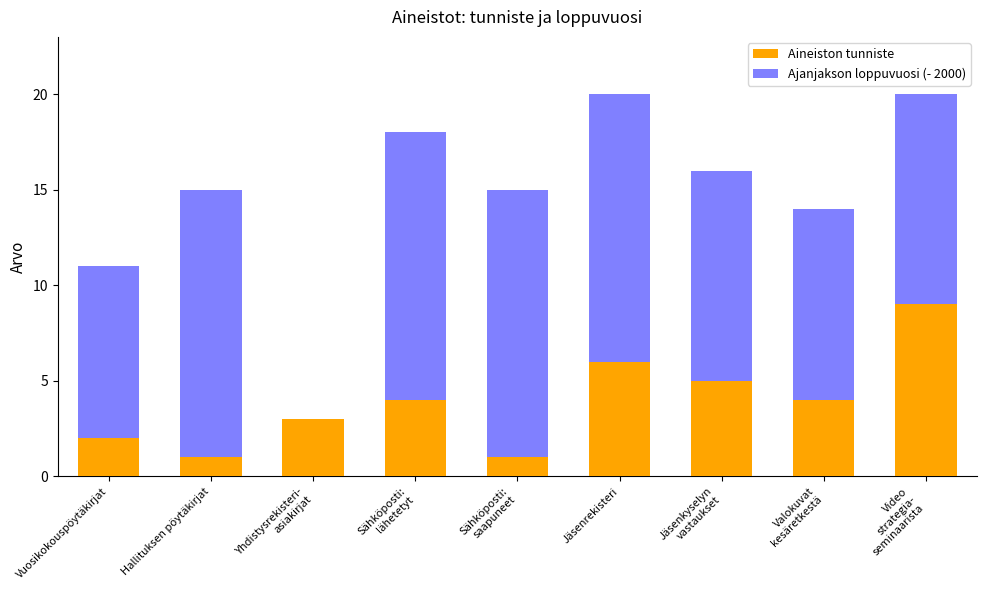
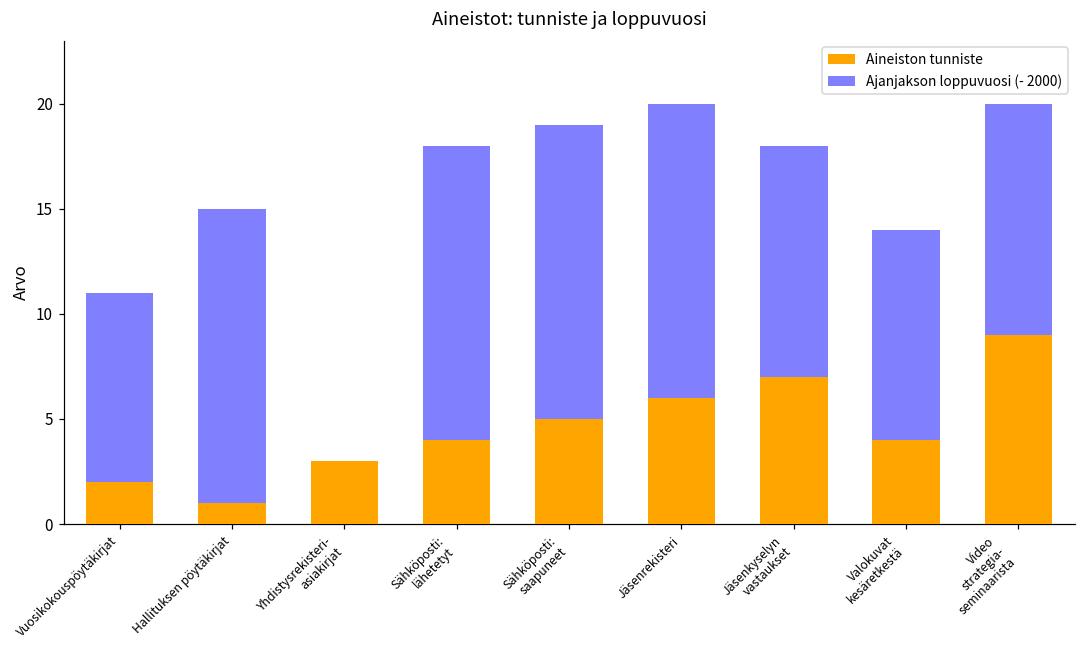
Aineiston tunniste, Sähköposti: saapuneet: 1 -> 5
Aineiston tunniste, Jäsenkyselyn vastaukset: 5 -> 7
